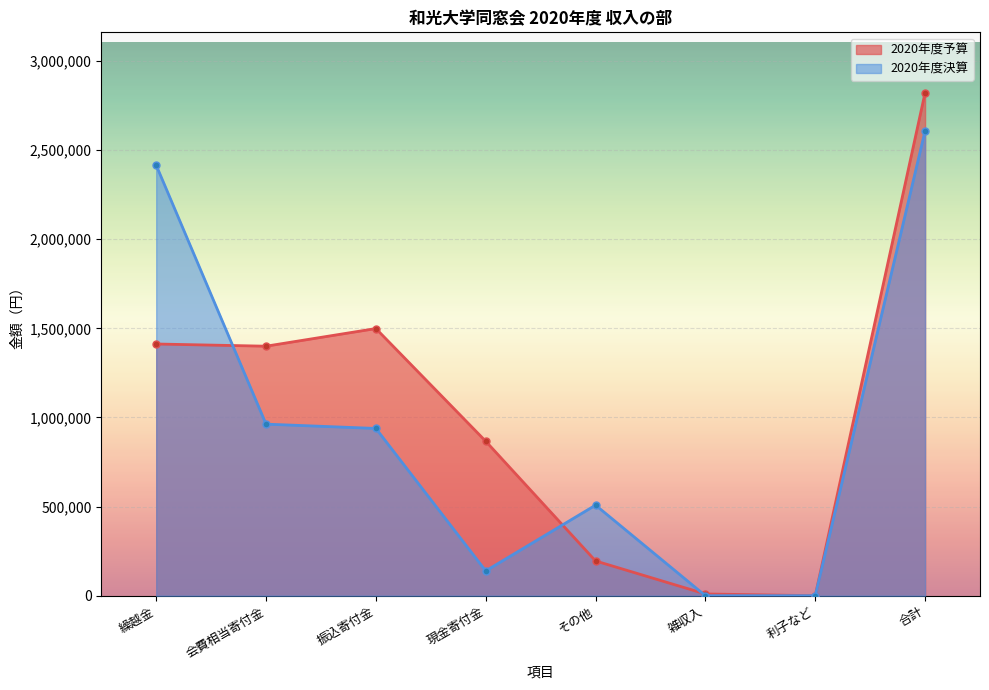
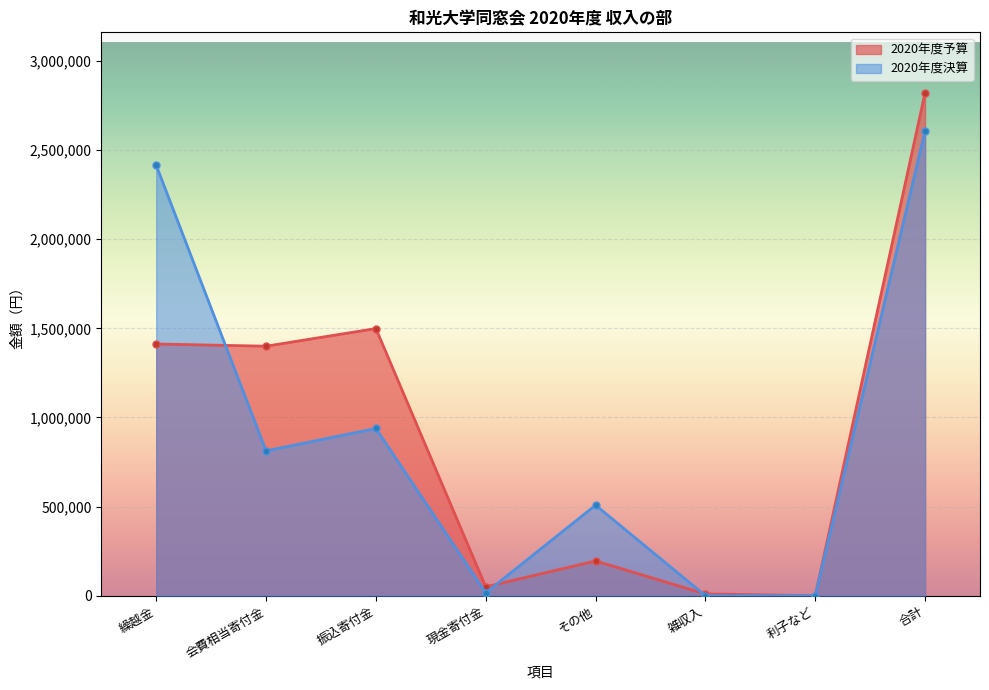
2020年度決算, 会費相当寄付金: 960,000 -> 810,000
2020年度予算, 現金寄付金: 870,000 -> 50,000
2020年度決算, 現金寄付金: 140,000 -> 20,000
